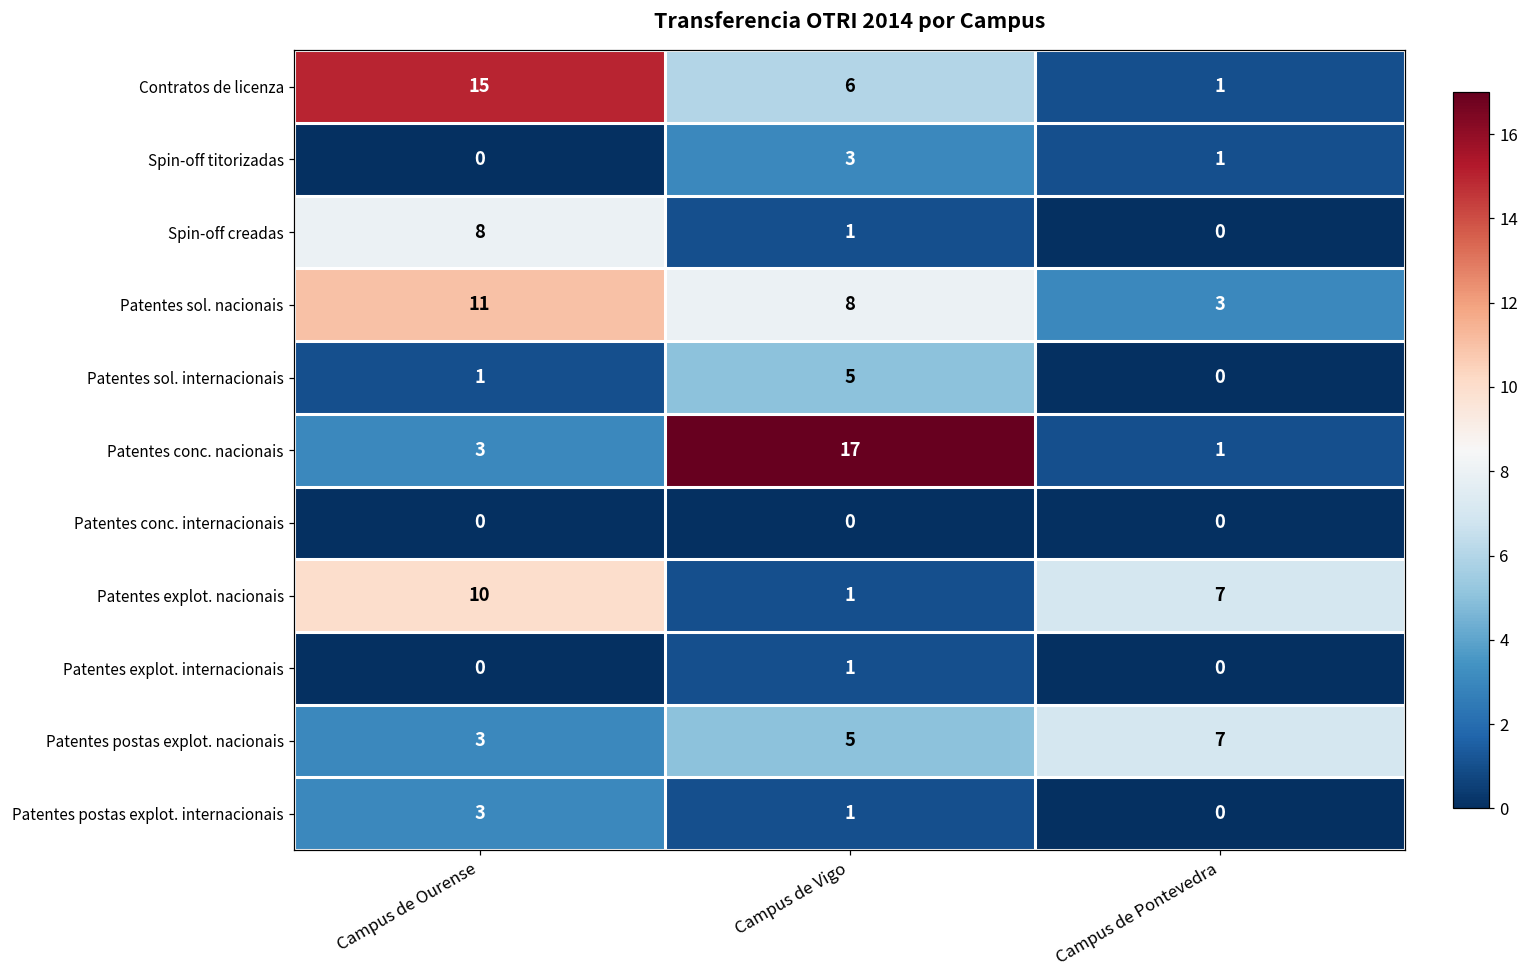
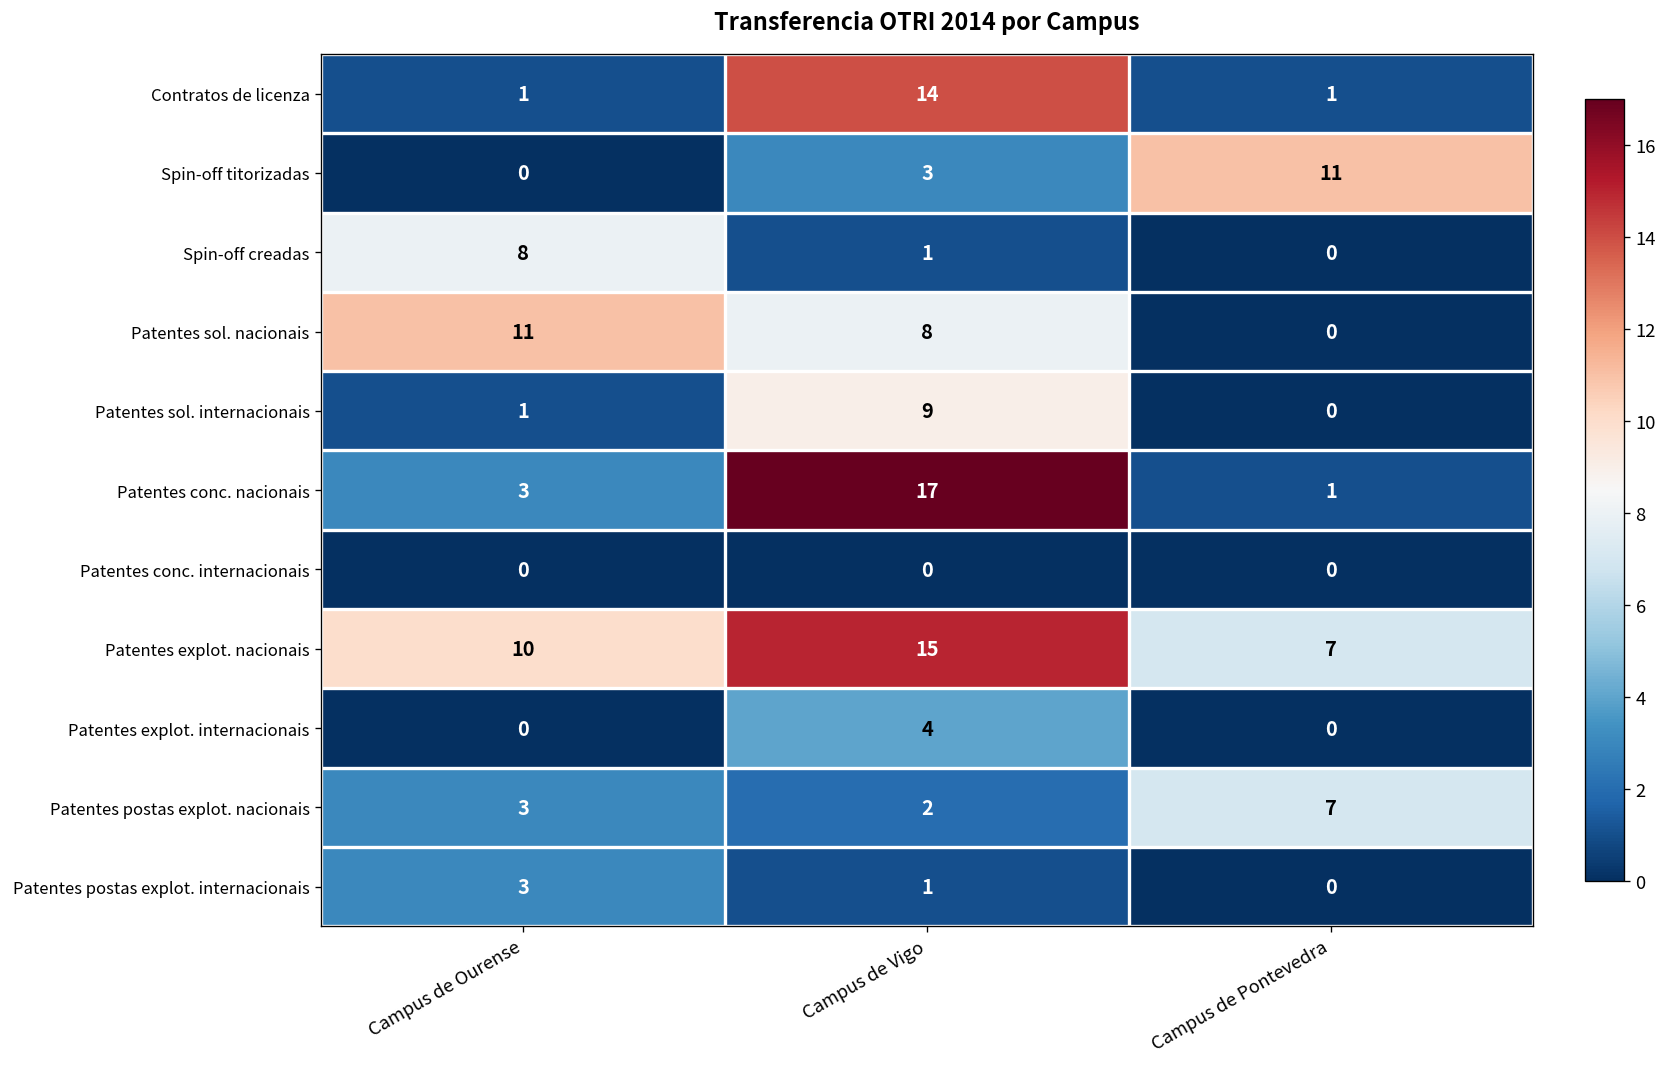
Contratos de licenza, Campus de Ourense: 15 -> 1
Contratos de licenza, Campus de Vigo: 6 -> 14
Spin-off titorizadas, Campus de Pontevedra: 1 -> 11
Patentes sol. nacionais, Campus de Pontevedra: 3 -> 0
Patentes sol. internacionais, Campus de Vigo: 5 -> 9
Patentes explot. nacionais, Campus de Vigo: 1 -> 15
Patentes explot. internacionais, Campus de Vigo: 1 -> 4
Patentes postas explot. nacionais, Campus de Vigo: 5 -> 2
